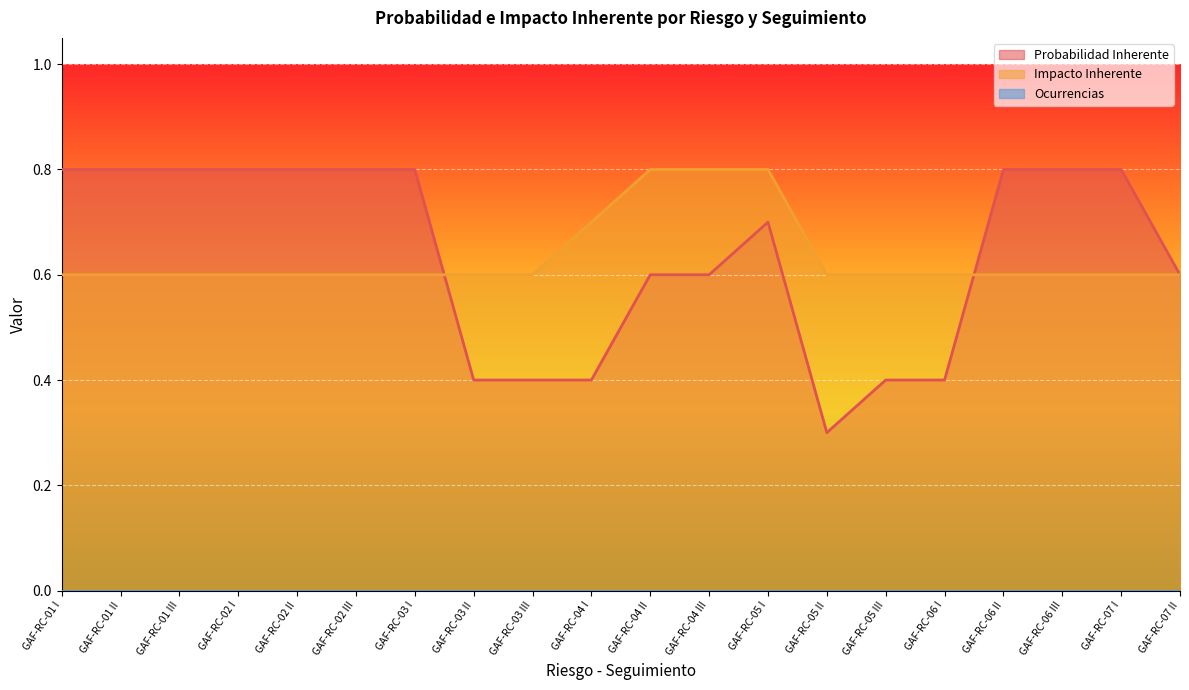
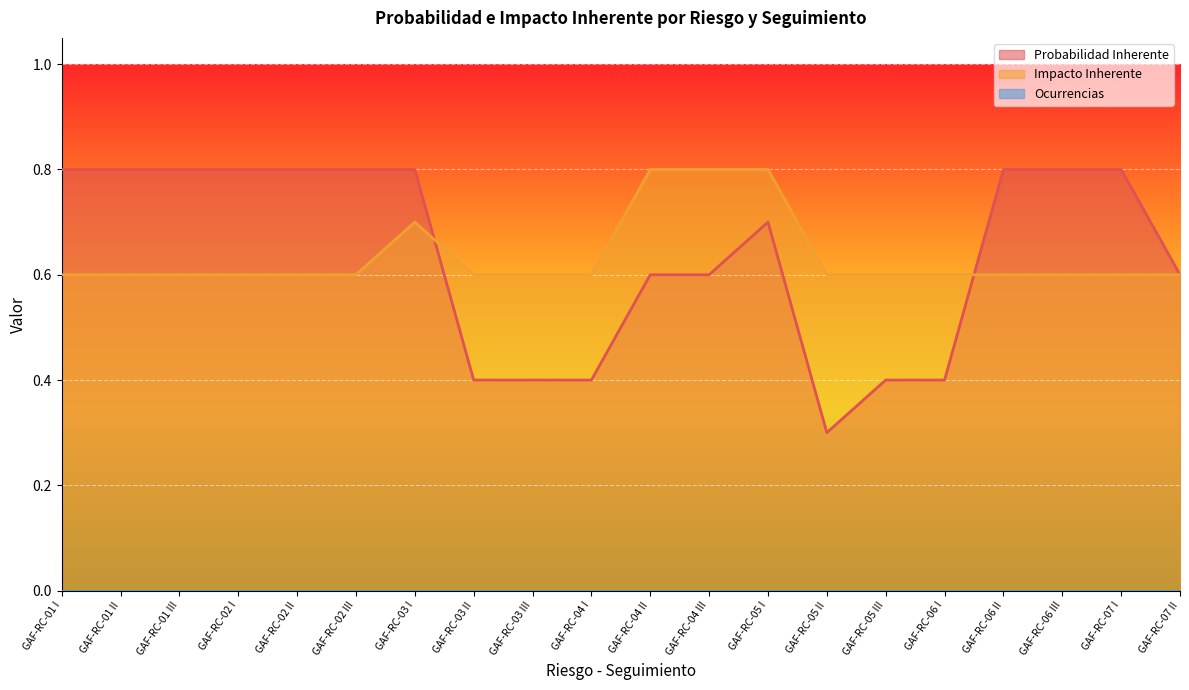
Impacto Inherente, GAF-RC-03 I: 0.6 -> 0.7
Impacto Inherente, GAF-RC-04 I: 0.7 -> 0.6
